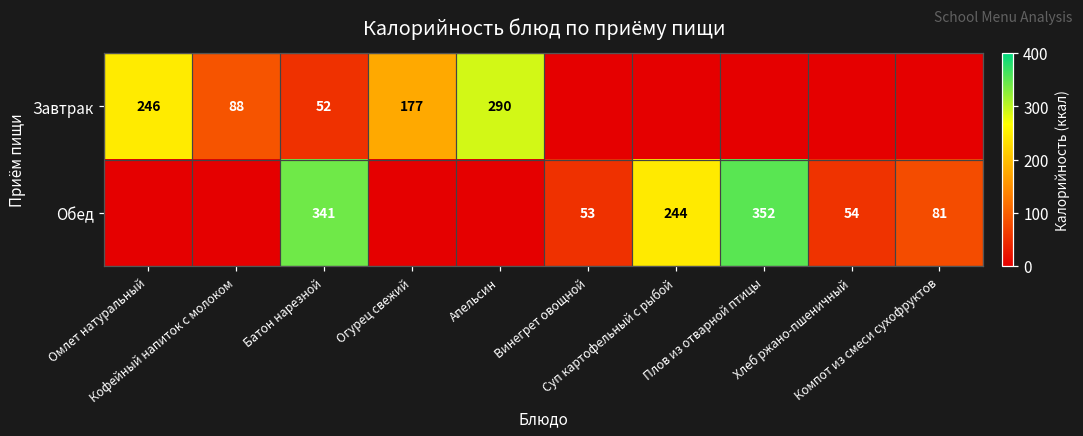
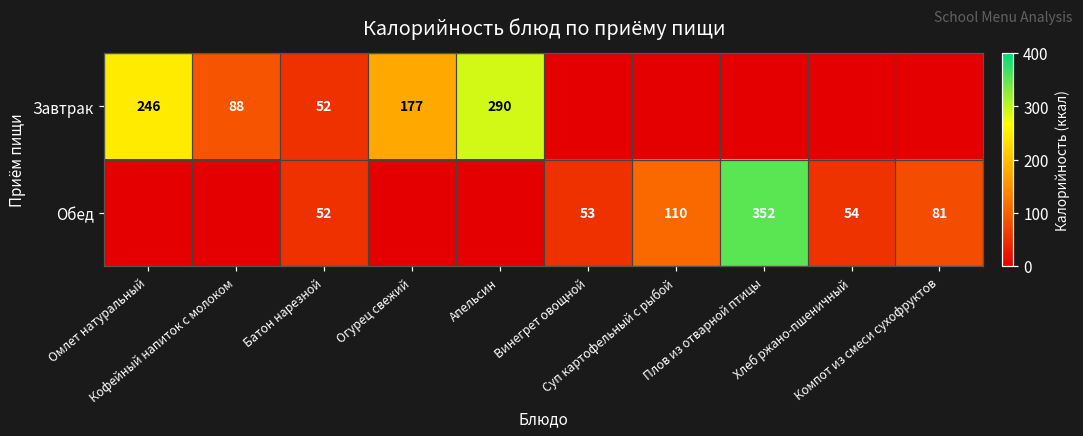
Обед, Батон нарезной: 341 -> 52
Обед, Суп картофельный с рыбой: 244 -> 110
